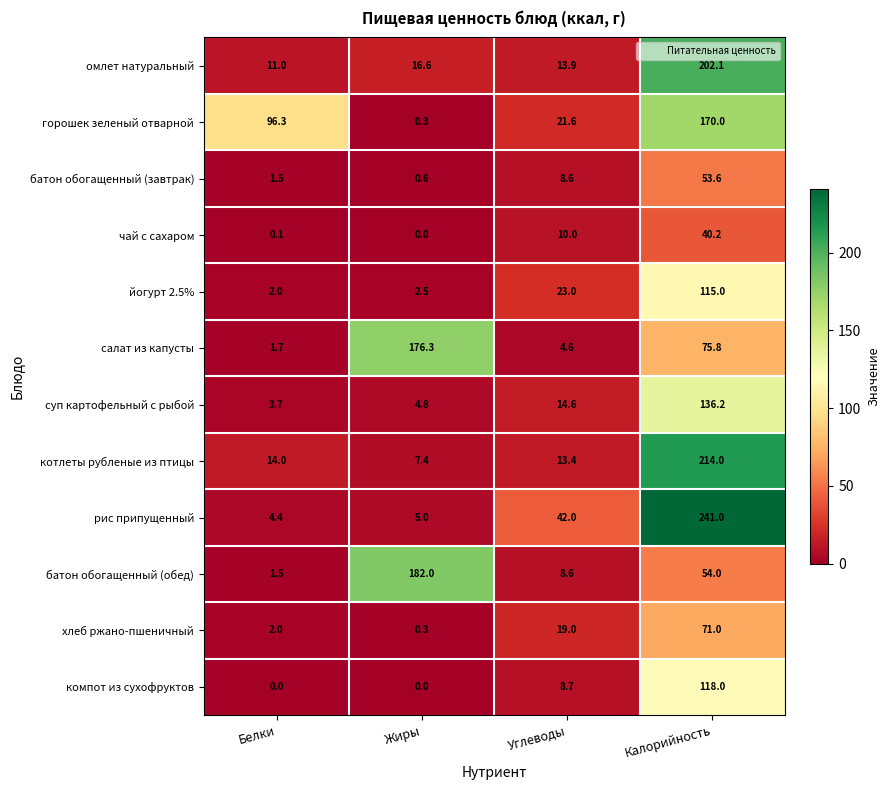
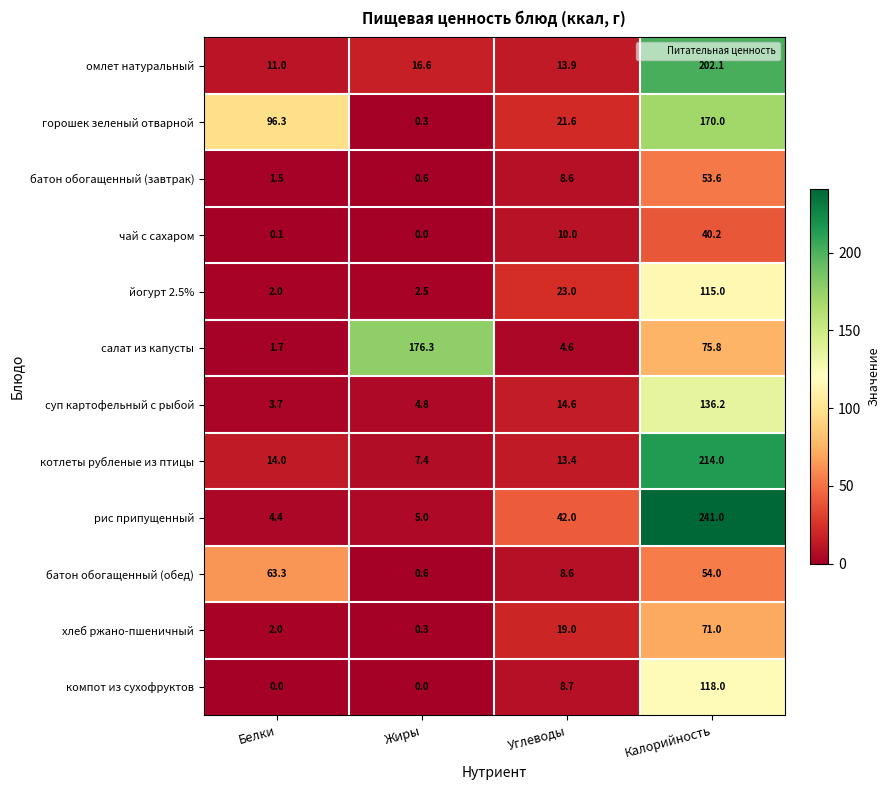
батон обогащенный (обед), Белки: 1.5 -> 63.3
батон обогащенный (обед), Жиры: 182.0 -> 0.6
